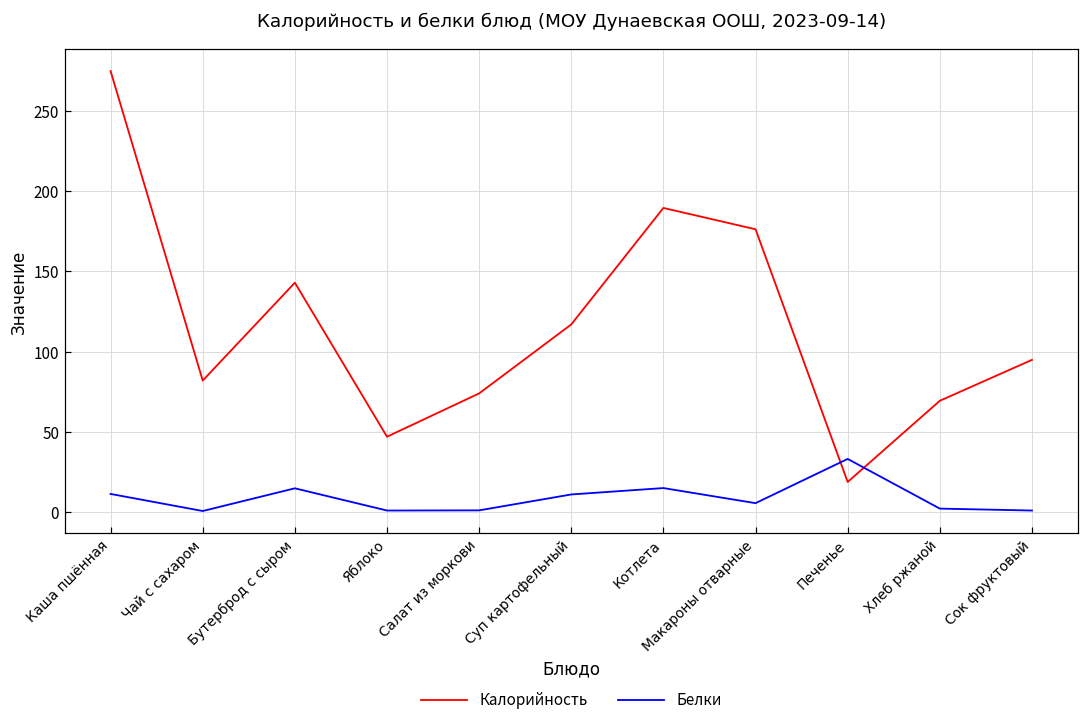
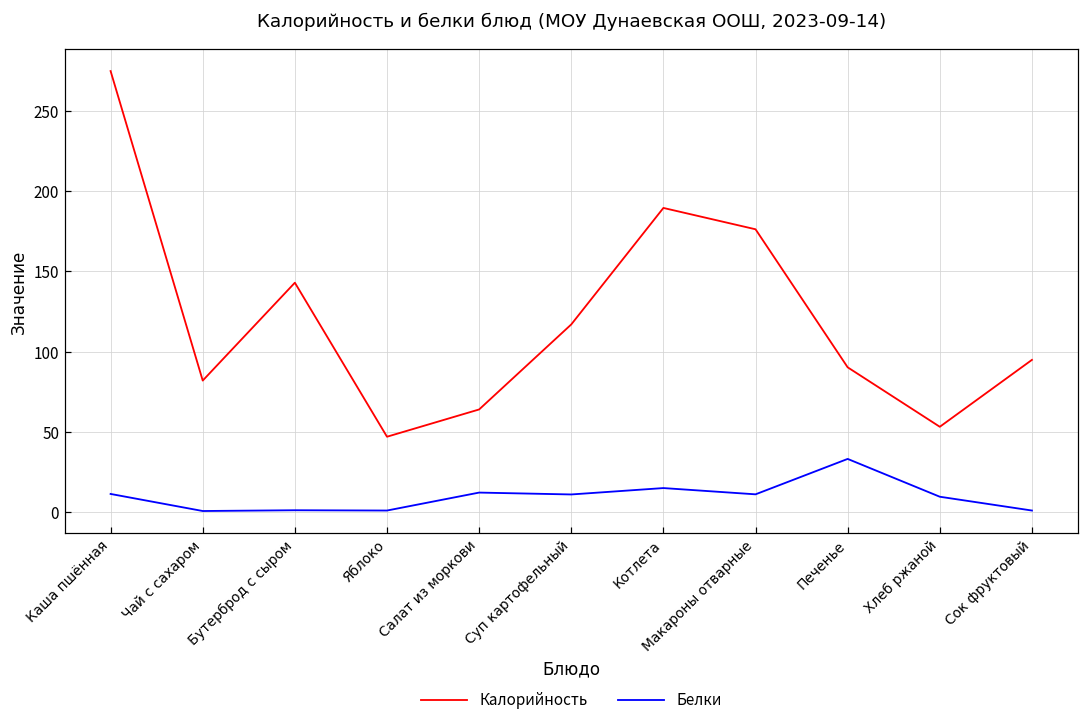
Белки, Бутерброд с сыром: 15 -> 1
Калорийность, Салат из моркови: 74 -> 64
Белки, Салат из моркови: 1 -> 12
Белки, Макароны отварные: 6 -> 11
Калорийность, Печенье: 19 -> 90
Калорийность, Хлеб ржаной: 69 -> 53
Белки, Хлеб ржаной: 2 -> 10
